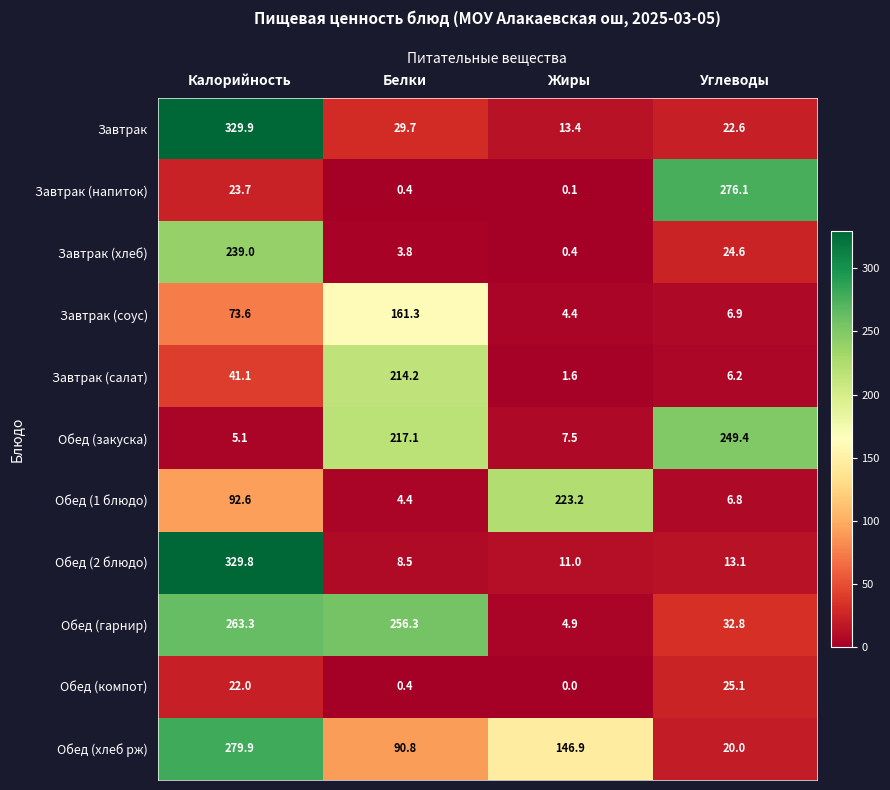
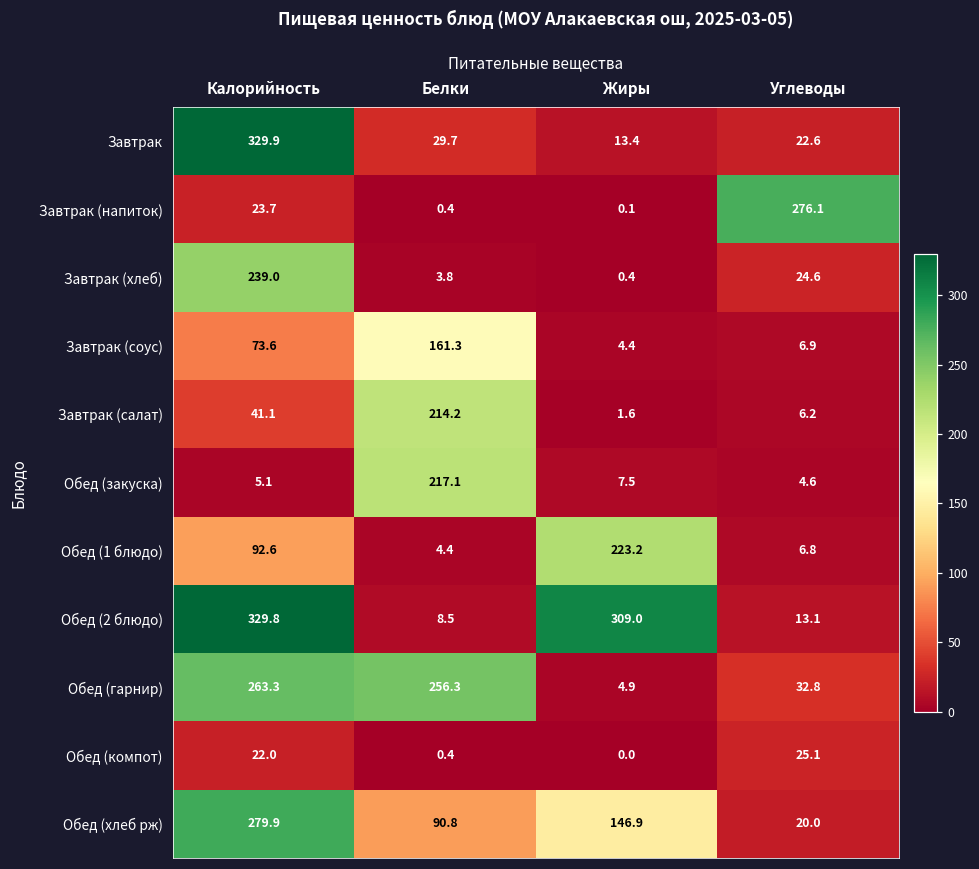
Обед (закуска), Углеводы: 249.4 -> 4.6
Обед (2 блюдо), Жиры: 11.0 -> 309.0
